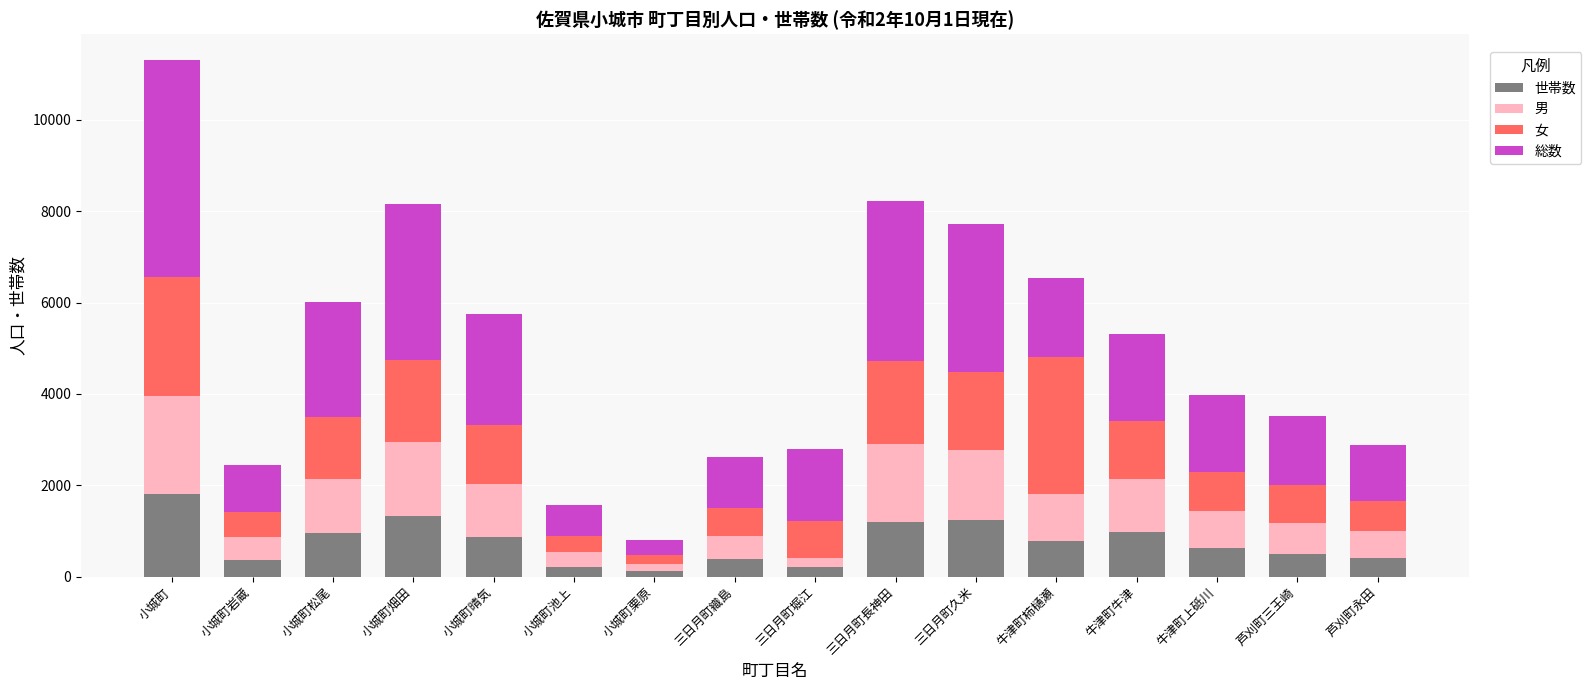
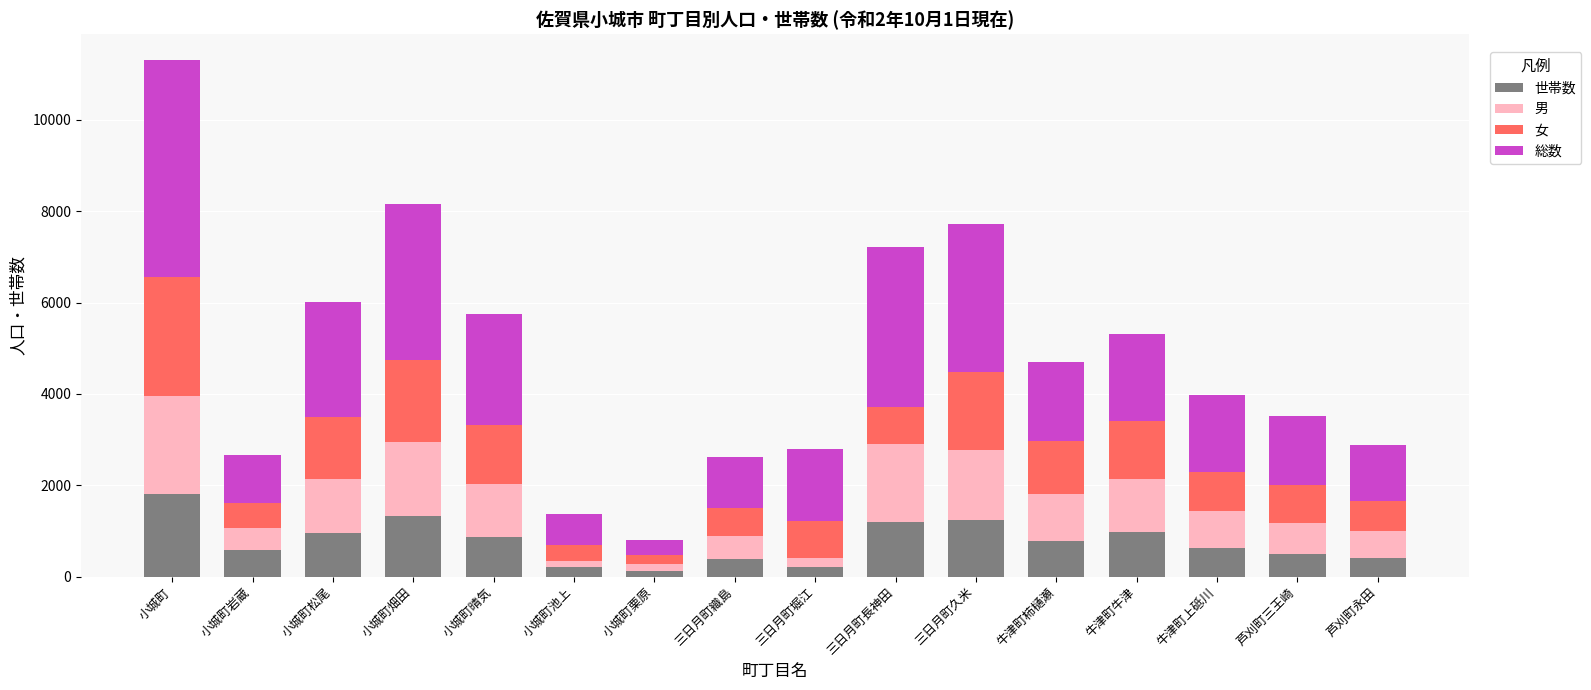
世帯数, 小城町岩蔵: 400 -> 600
男, 小城町池上: 300 -> 100
女, 三日月町長神田: 1800 -> 800
女, 牛津町柿樋瀬: 3000 -> 1200
